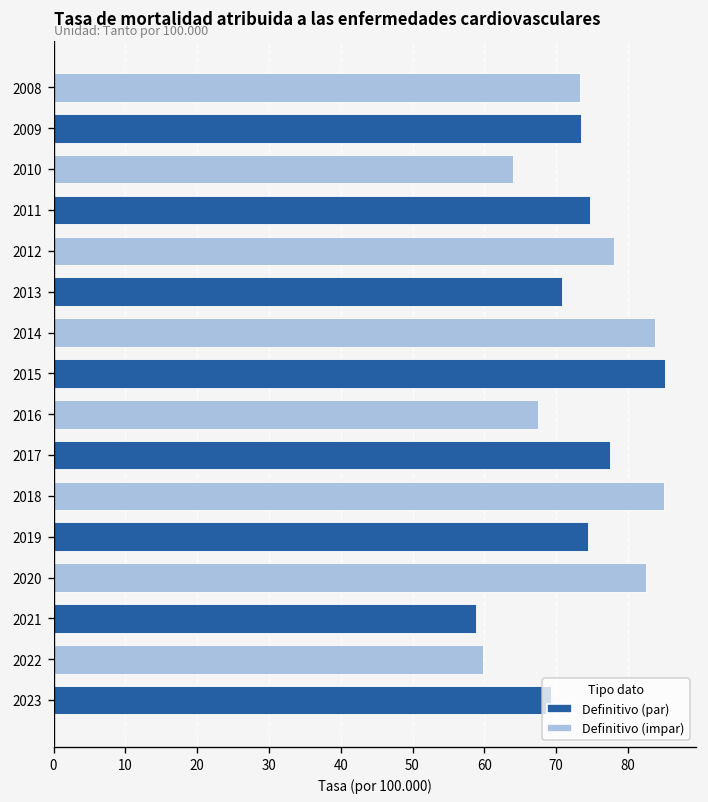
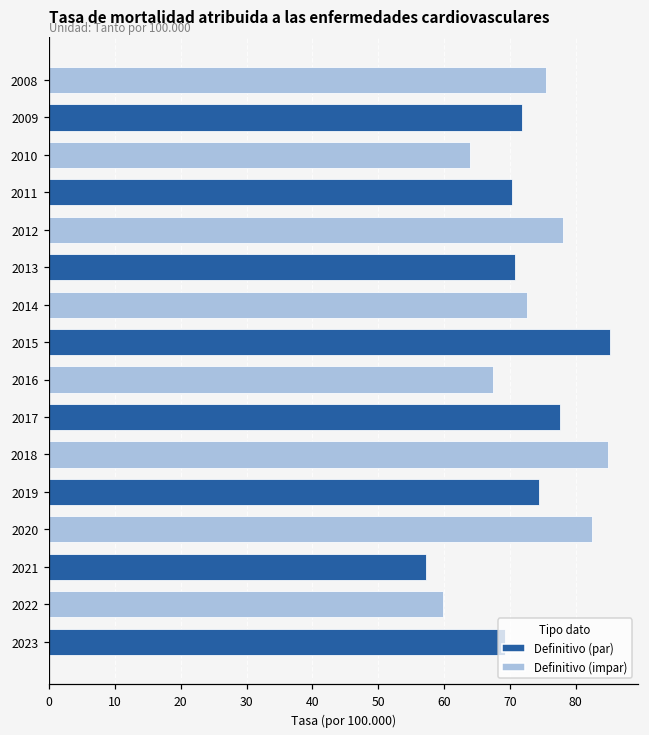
2008: 73 -> 76
2009: 73 -> 72
2011: 75 -> 70
2014: 84 -> 73
2021: 59 -> 57
